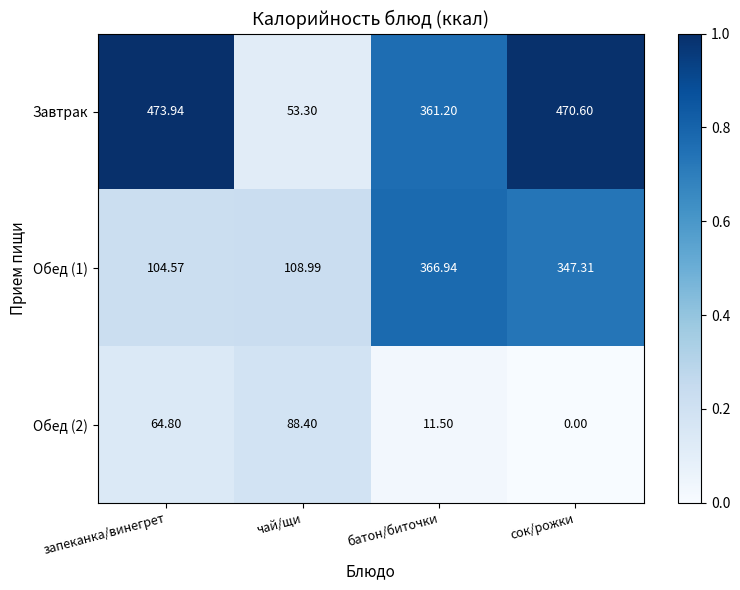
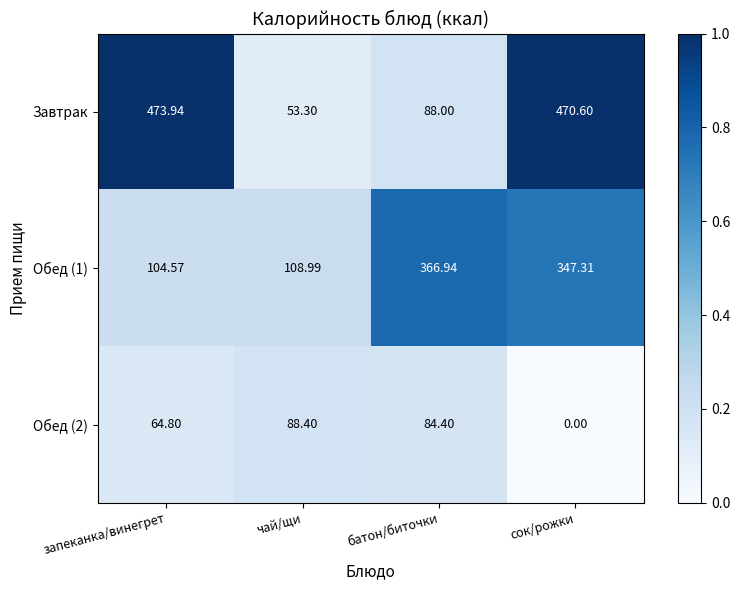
Завтрак, батон/биточки: 361.20 -> 88.00
Обед (2), батон/биточки: 11.50 -> 84.40
